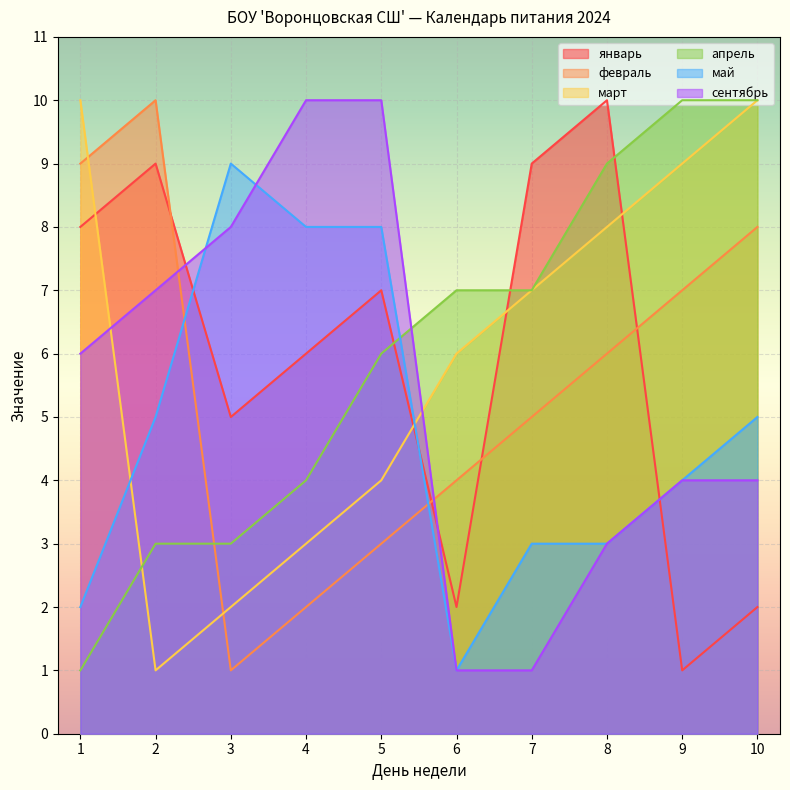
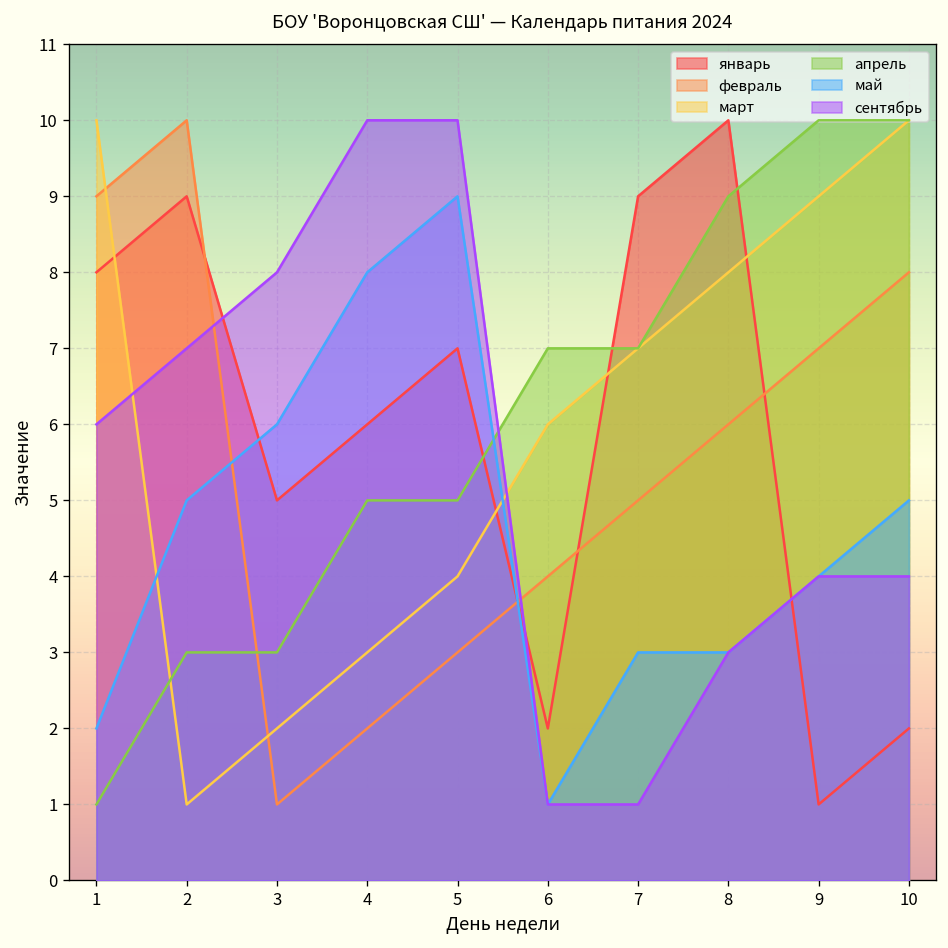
май, 3: 9 -> 6
апрель, 4: 4 -> 5
апрель, 5: 6 -> 5
май, 5: 8 -> 9
